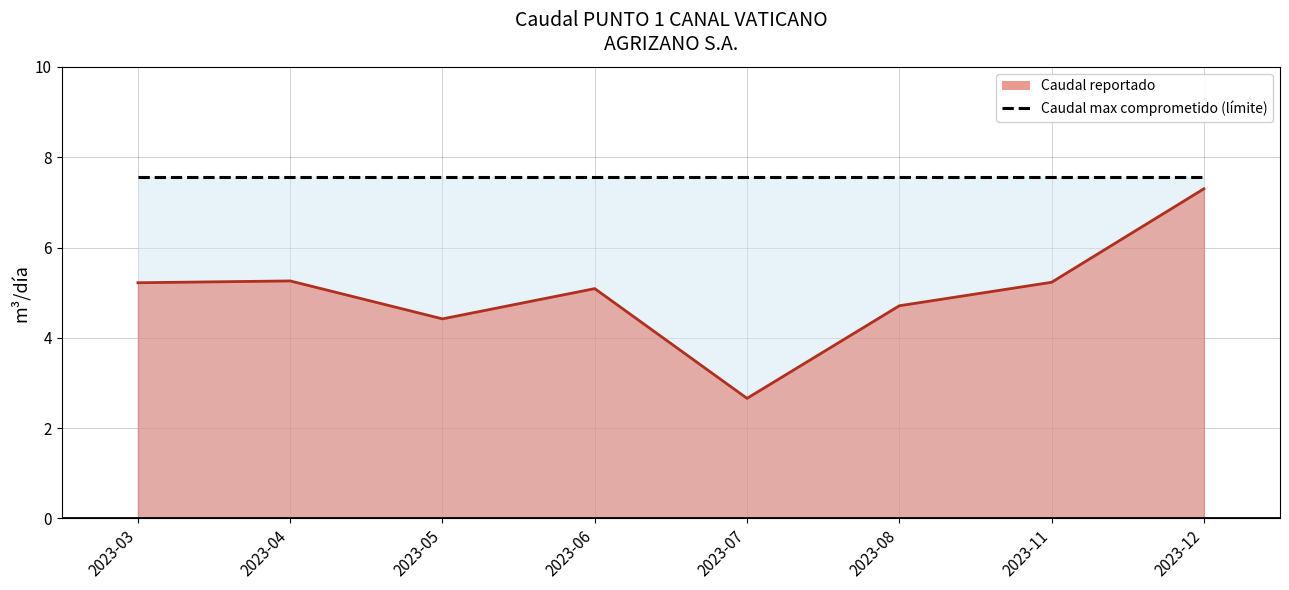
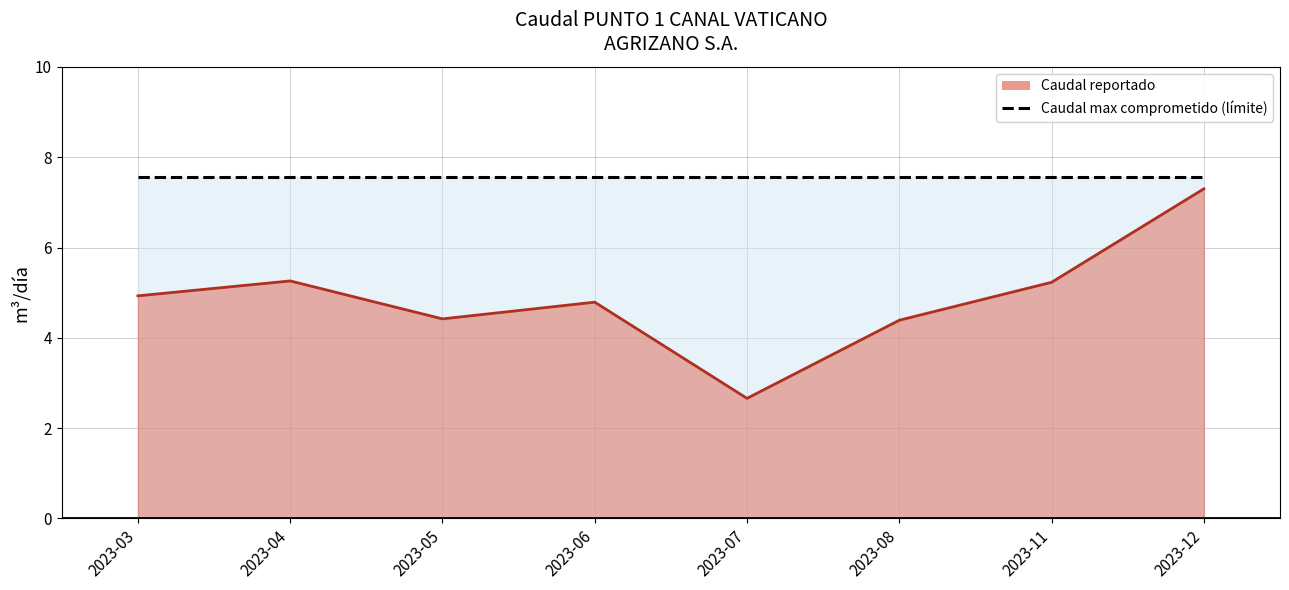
Caudal reportado, 2023-03: 5.2 -> 4.9
Caudal reportado, 2023-06: 5.1 -> 4.8
Caudal reportado, 2023-08: 4.7 -> 4.4
